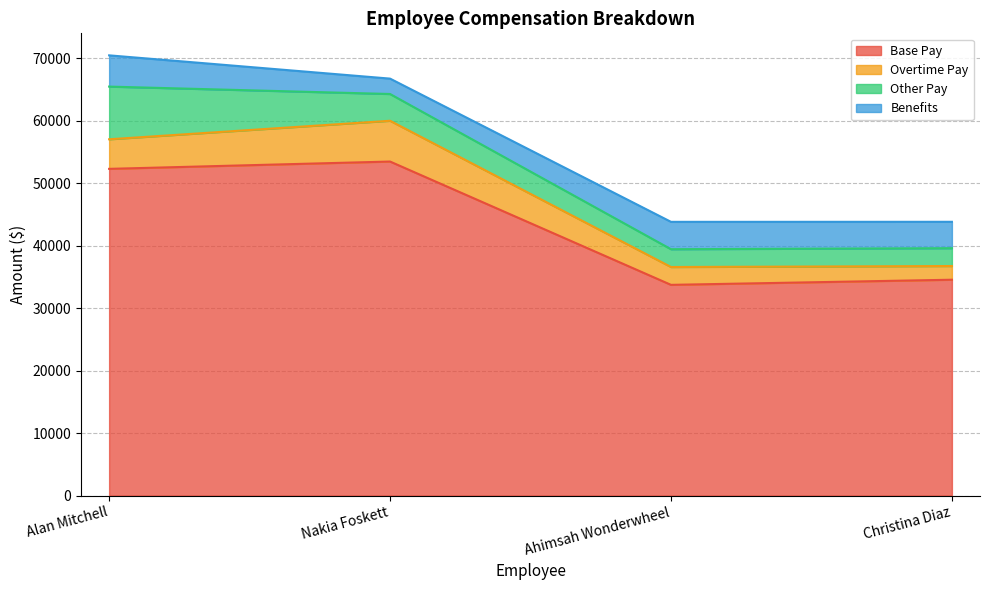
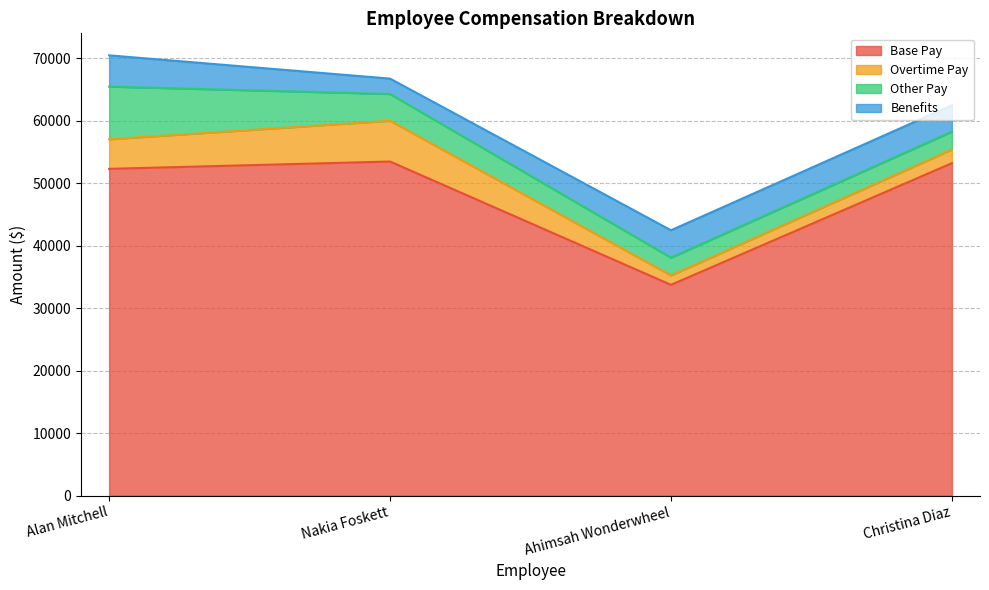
Overtime Pay, Ahimsah Wonderwheel: 3000 -> 2000
Base Pay, Christina Diaz: 35000 -> 53000
